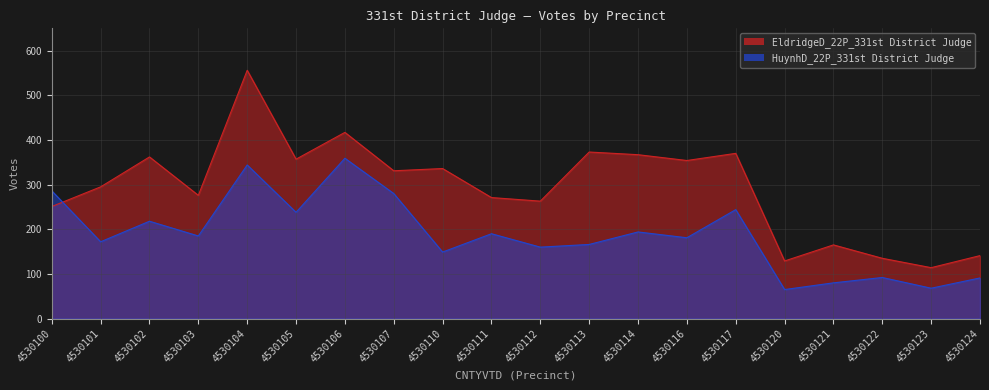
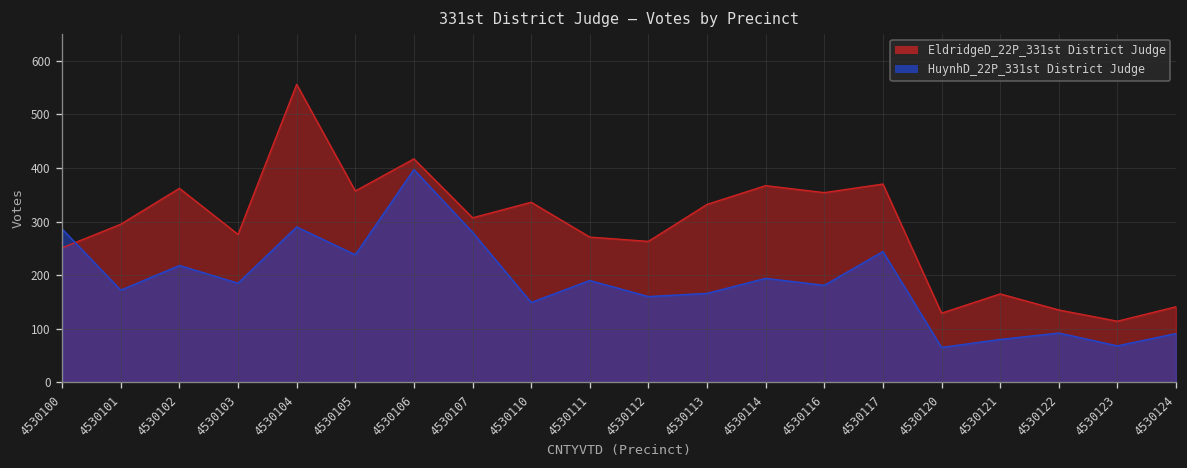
HuynhD_22P_331st District Judge, 4530104: 340 -> 290
HuynhD_22P_331st District Judge, 4530106: 360 -> 400
EldridgeD_22P_331st District Judge, 4530107: 330 -> 310
EldridgeD_22P_331st District Judge, 4530113: 370 -> 330
